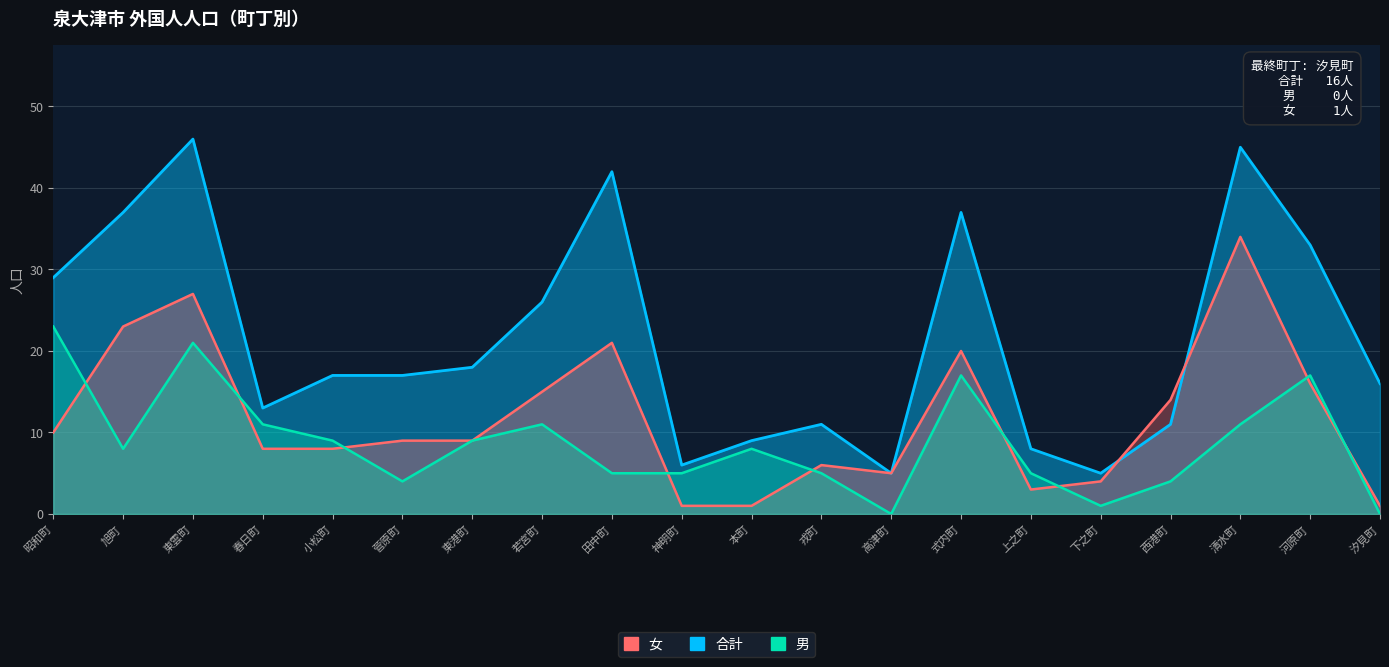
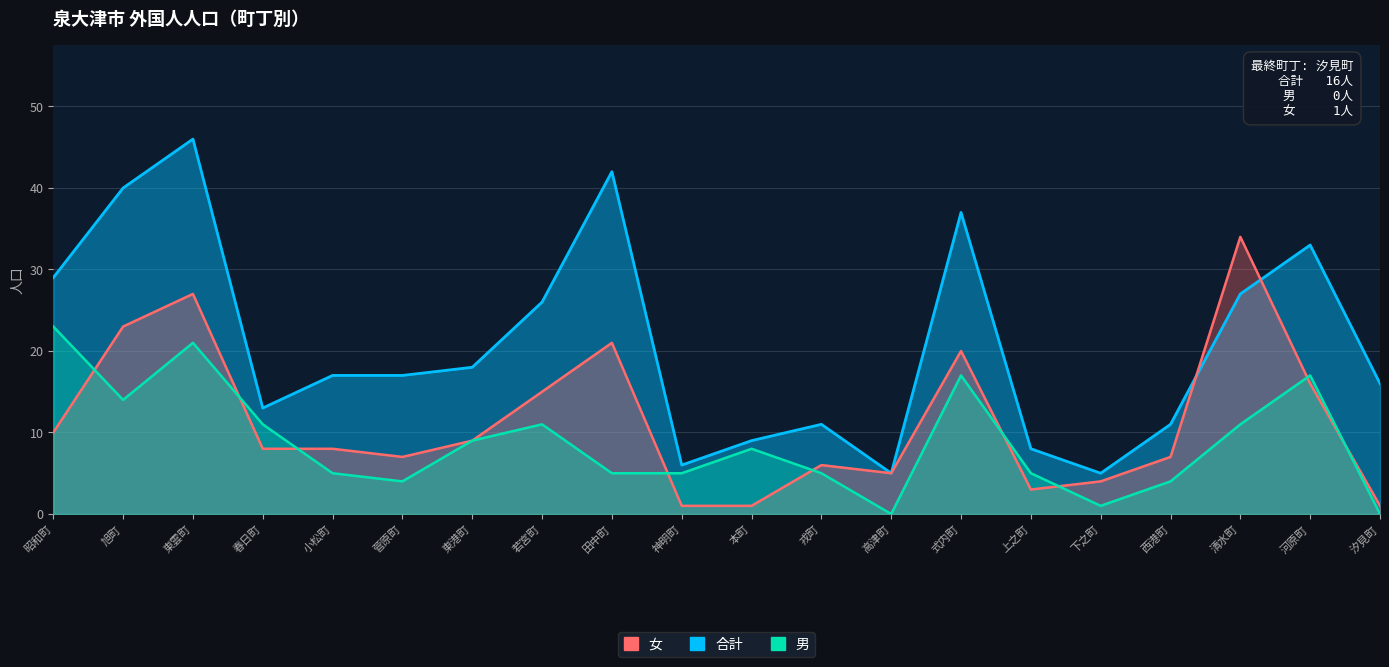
合計, 旭町: 37 -> 40
男, 旭町: 8 -> 14
男, 小松町: 9 -> 5
女, 菅原町: 9 -> 7
女, 西港町: 14 -> 7
合計, 清水町: 45 -> 27
